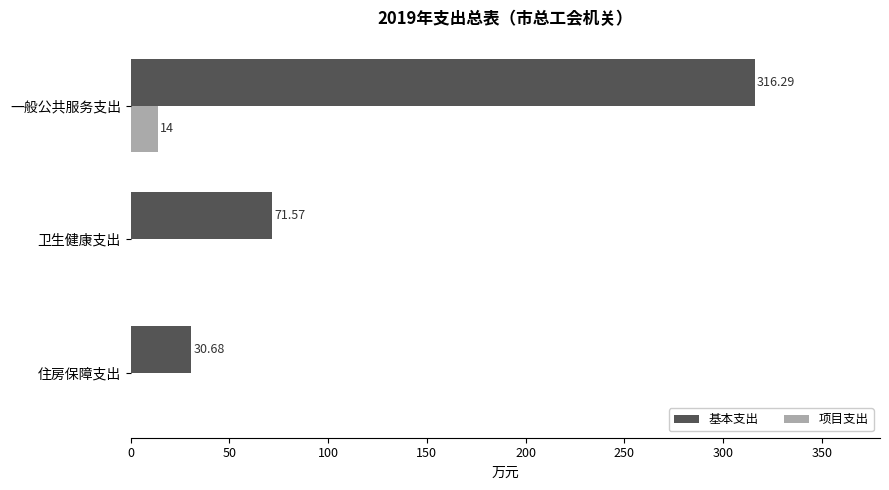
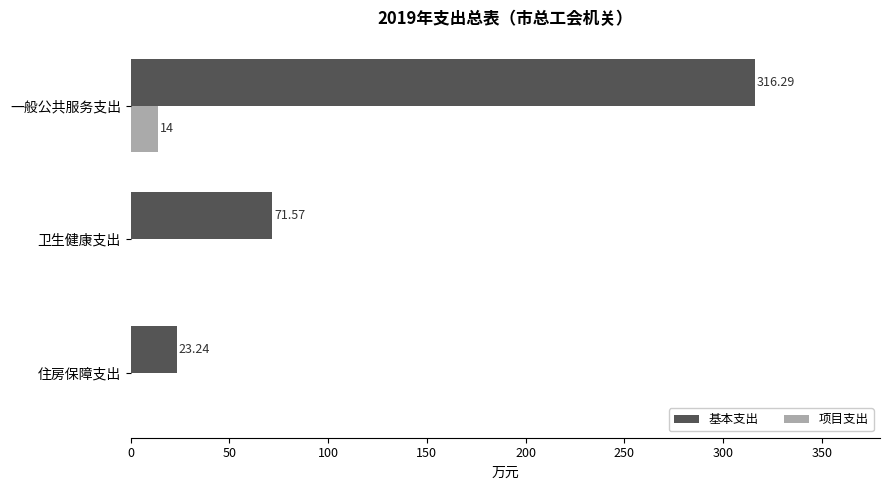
基本支出, 住房保障支出: 30.68 -> 23.24
